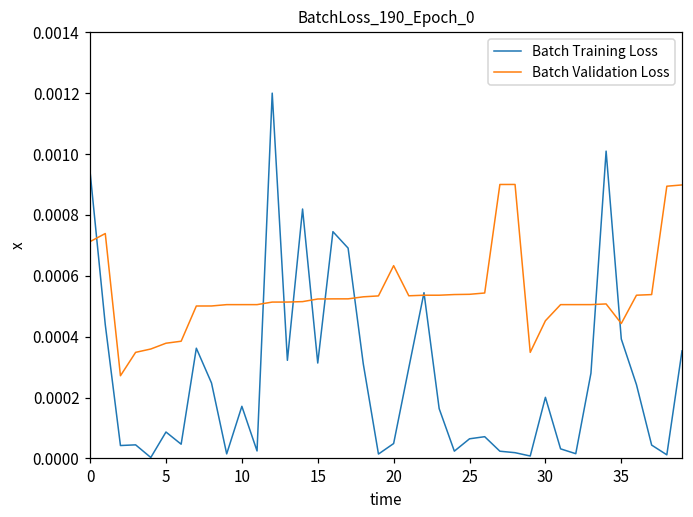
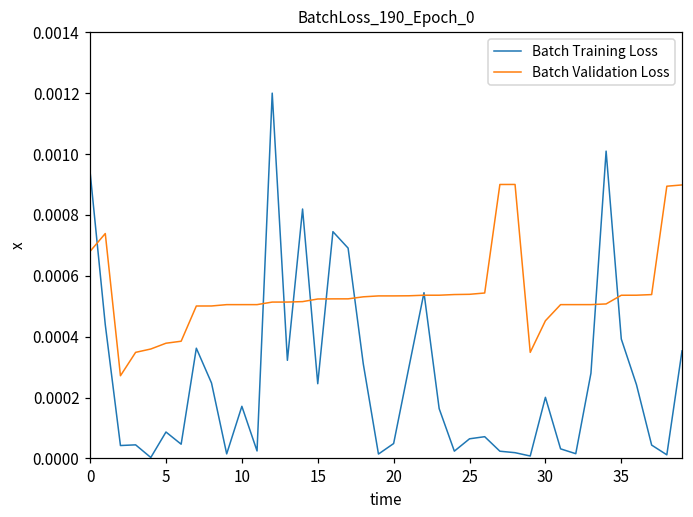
Batch Validation Loss, 0: 0.00071 -> 0.00068
Batch Training Loss, 15: 0.00031 -> 0.00025
Batch Validation Loss, 20: 0.00063 -> 0.00053
Batch Validation Loss, 35: 0.00044 -> 0.00054
